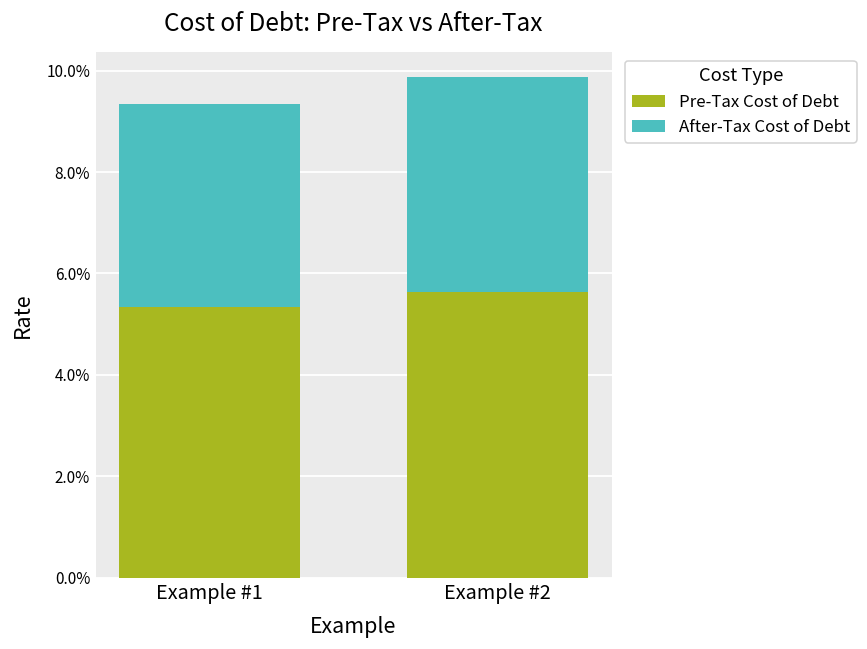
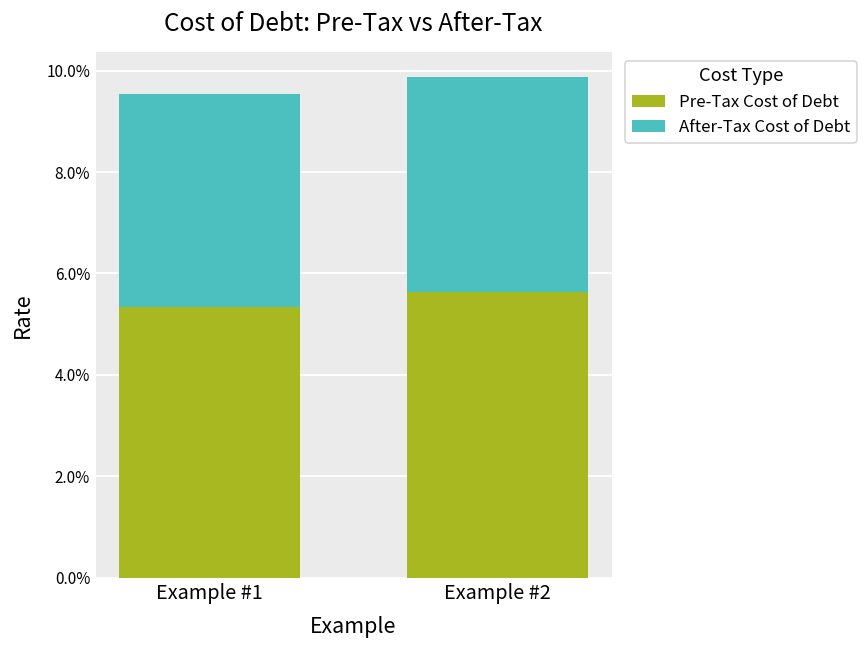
After-Tax Cost of Debt, Example #1: 4.0% -> 4.2%
